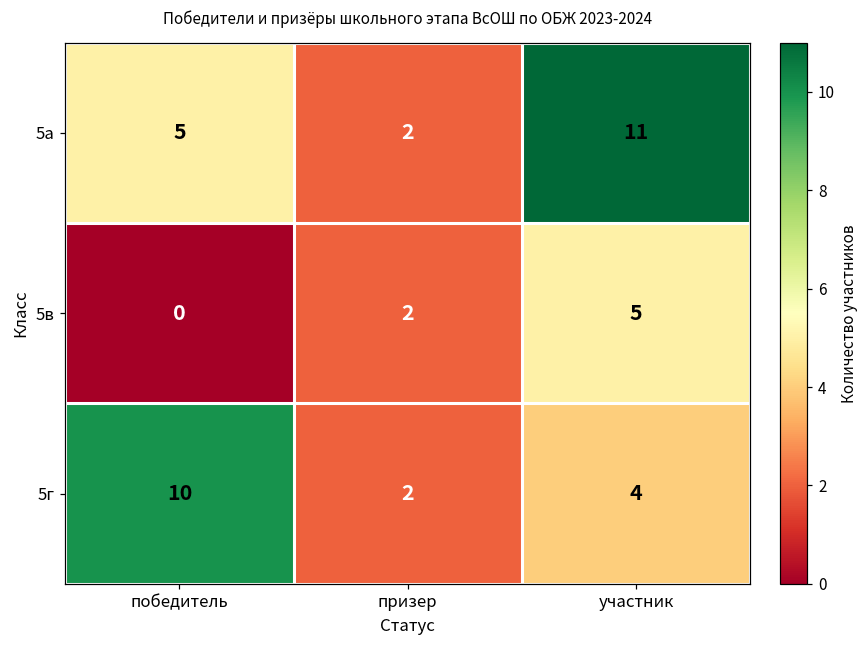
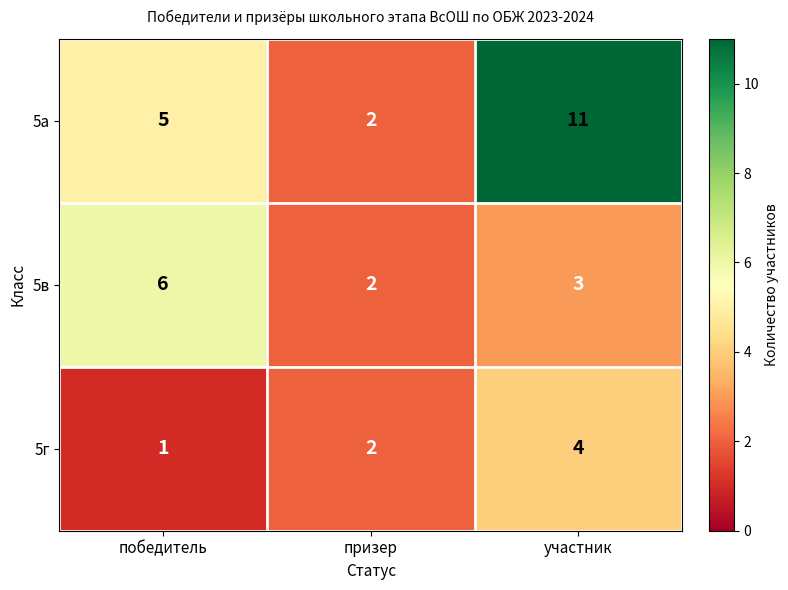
5в, победитель: 0 -> 6
5в, участник: 5 -> 3
5г, победитель: 10 -> 1
